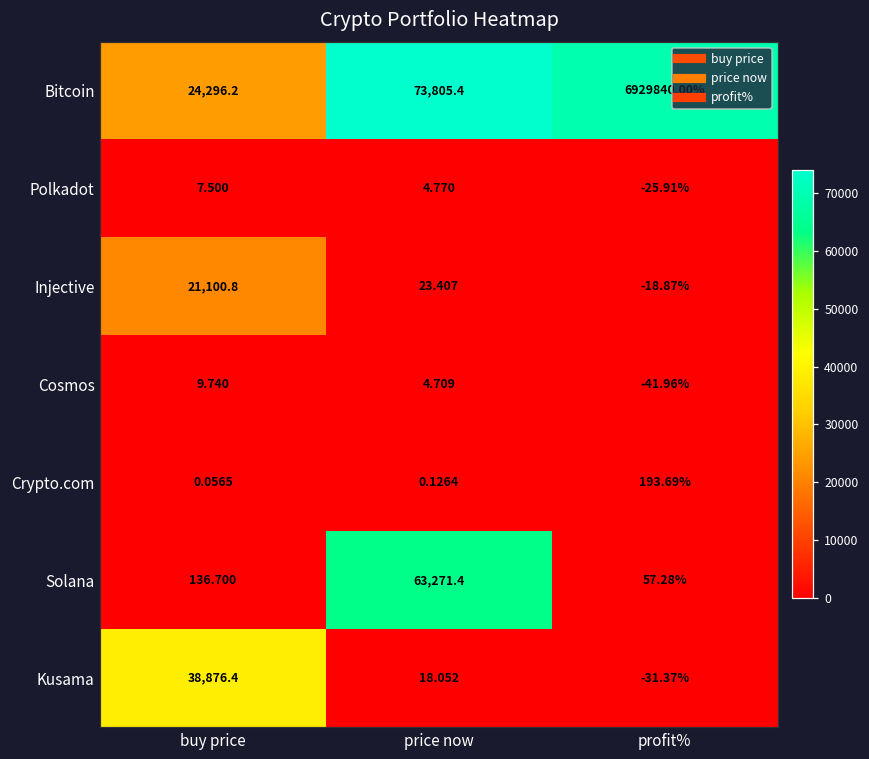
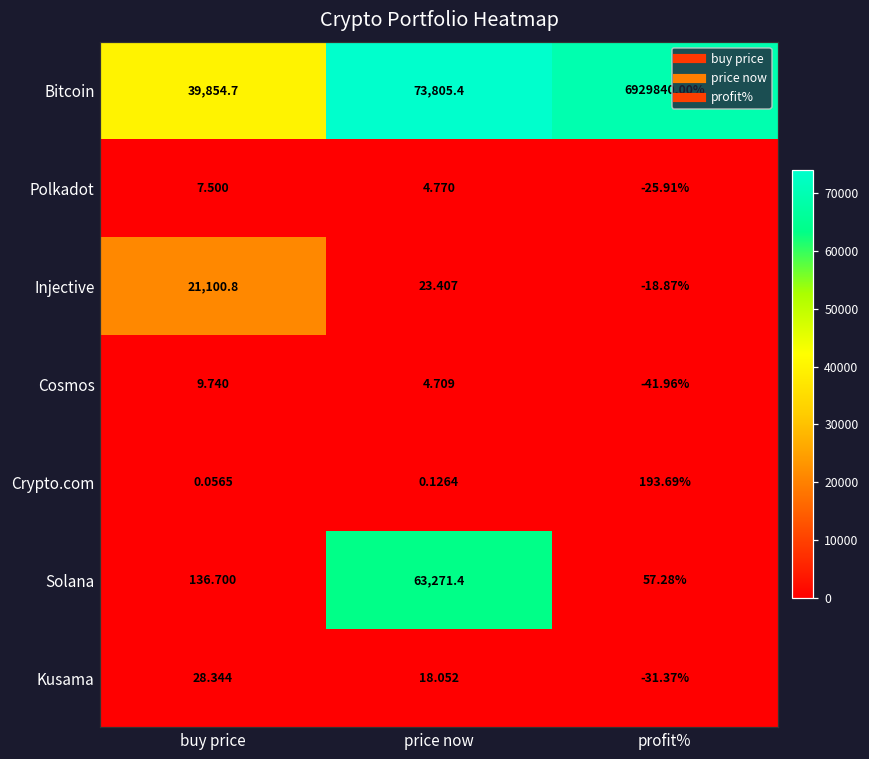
Bitcoin, buy price: 24,296.2 -> 39,854.7
Kusama, buy price: 38,876.4 -> 28.344
